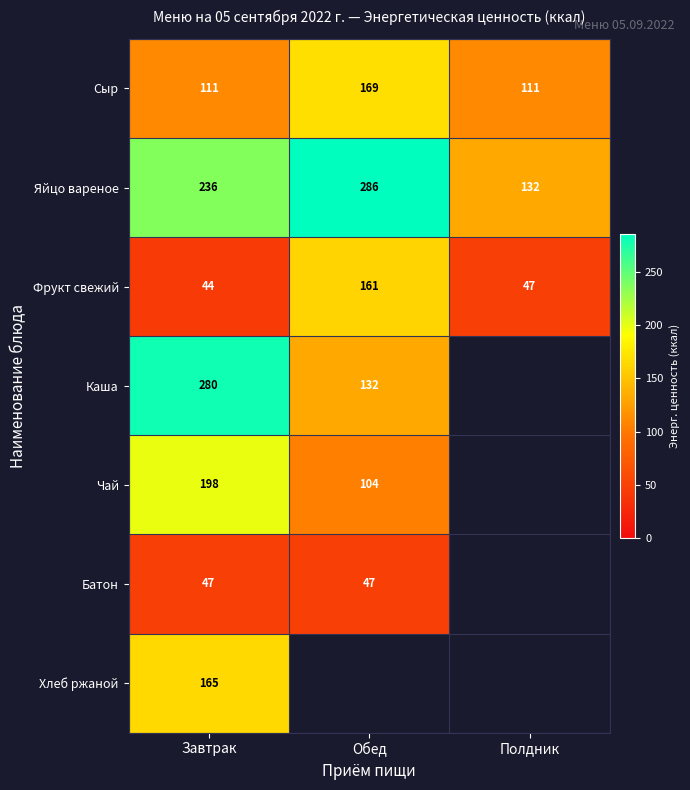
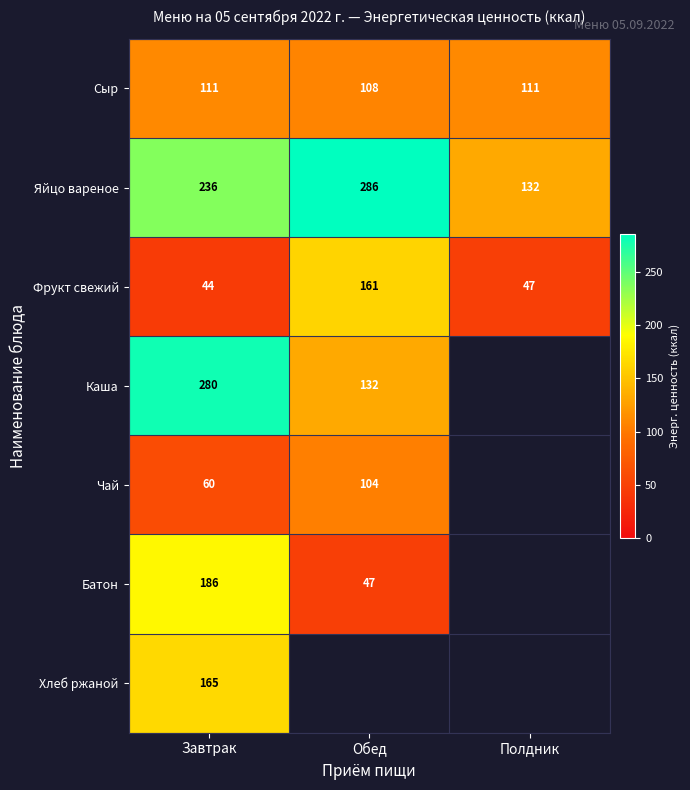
Сыр, Обед: 169 -> 108
Чай, Завтрак: 198 -> 60
Батон, Завтрак: 47 -> 186
